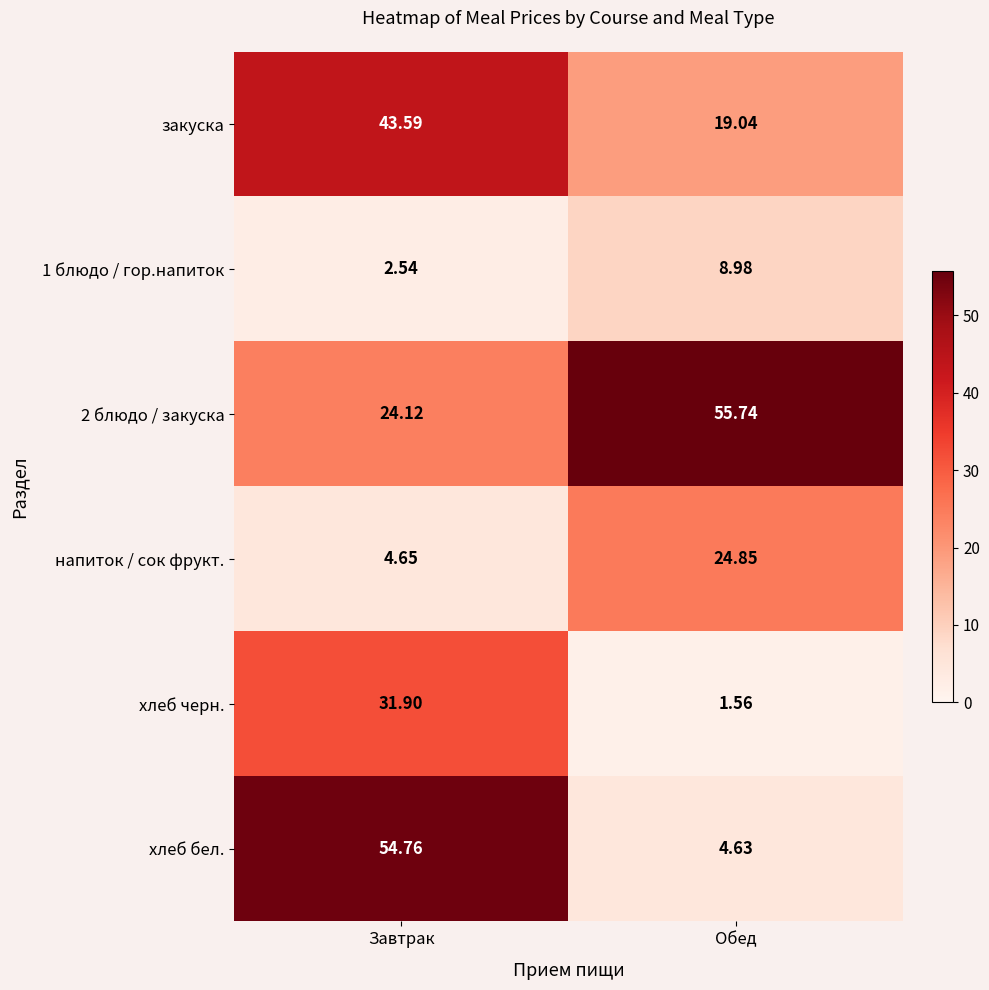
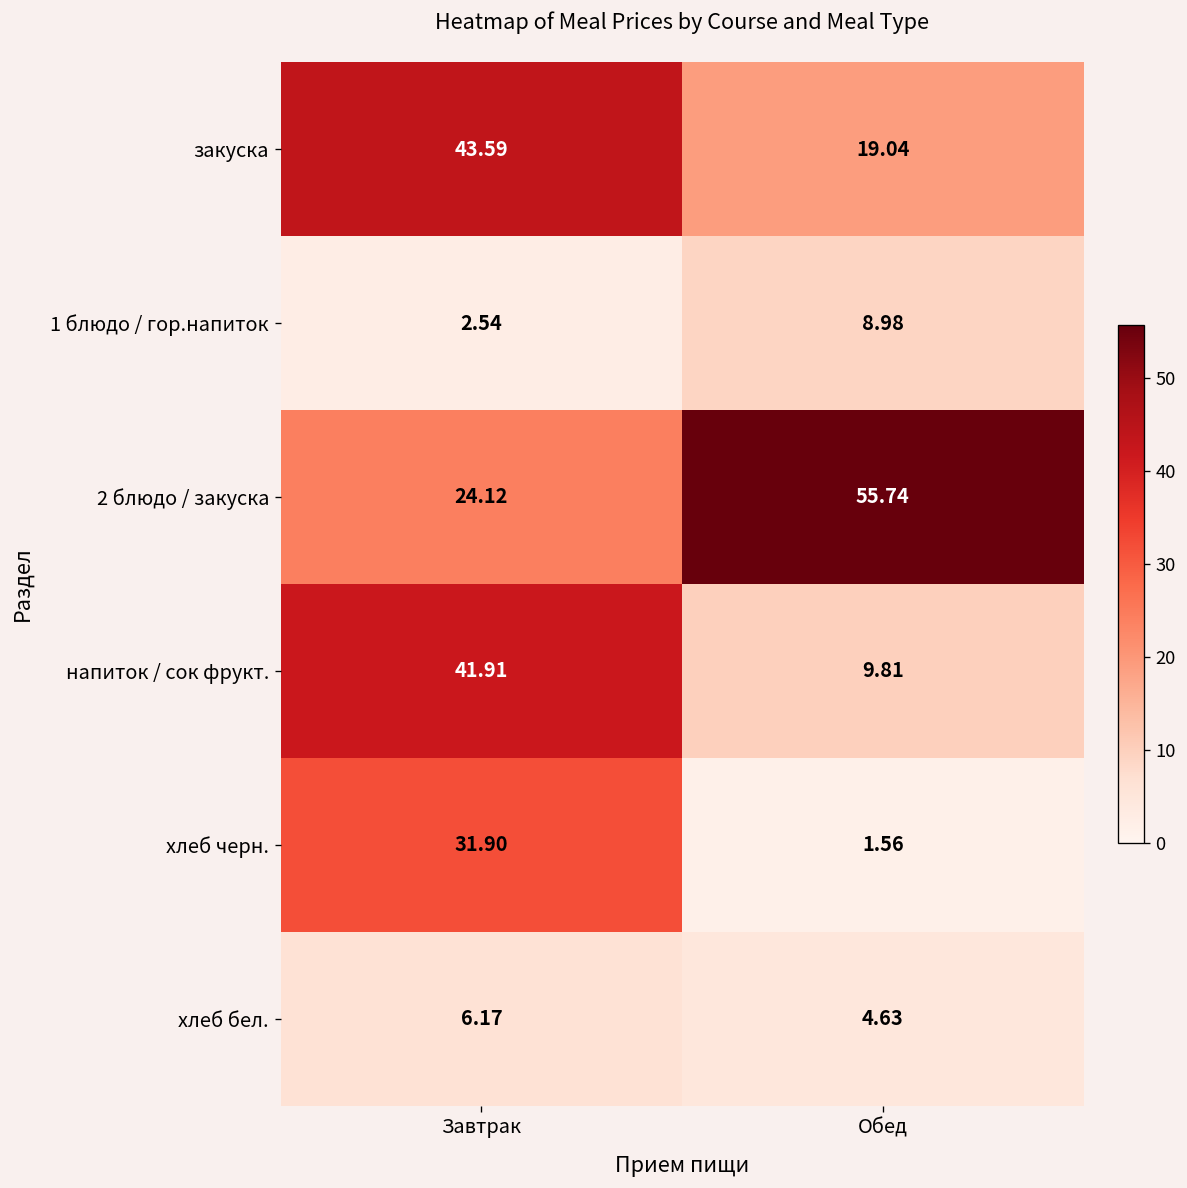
напиток / сок фрукт., Завтрак: 4.65 -> 41.91
напиток / сок фрукт., Обед: 24.85 -> 9.81
хлеб бел., Завтрак: 54.76 -> 6.17
